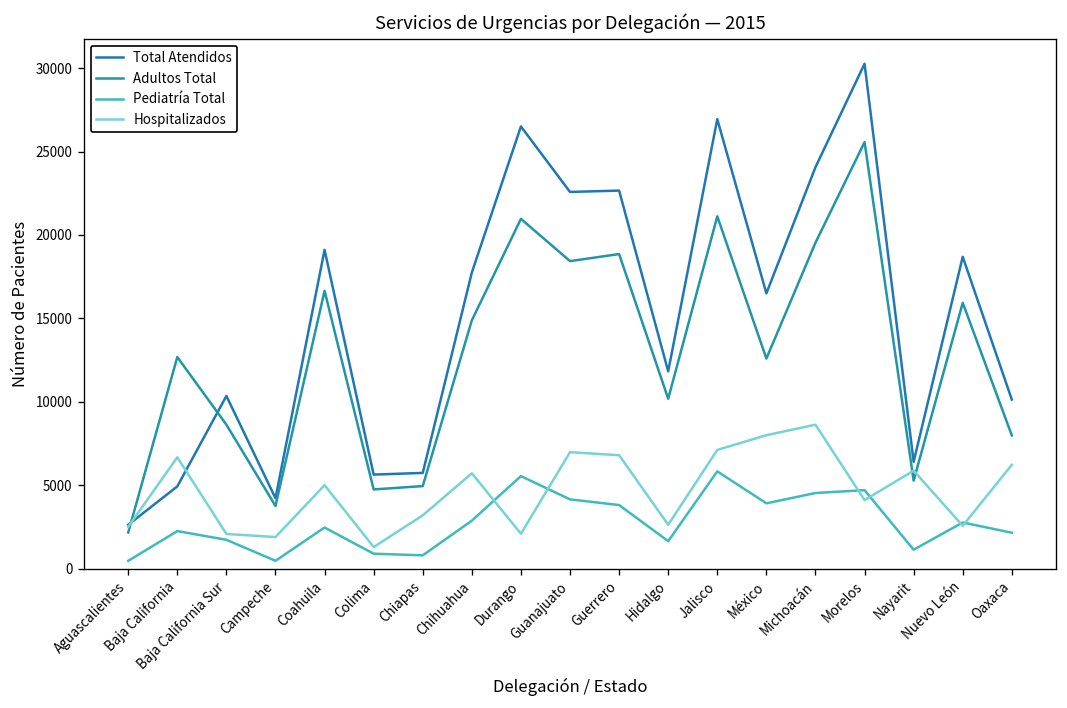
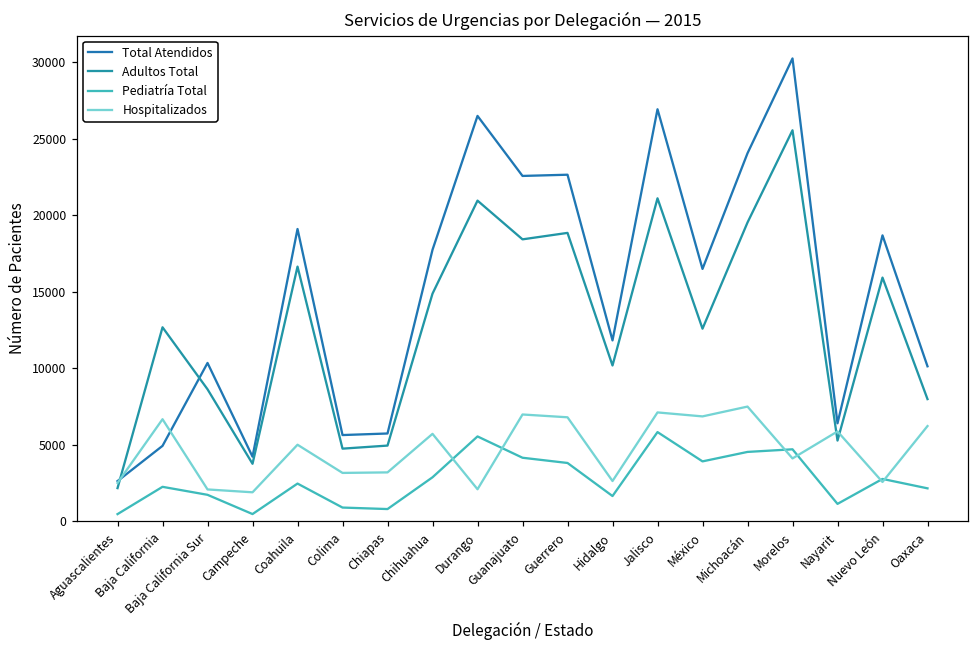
Hospitalizados, Colima: 1300 -> 3200
Hospitalizados, México: 8000 -> 6900
Hospitalizados, Michoacán: 8600 -> 7500
